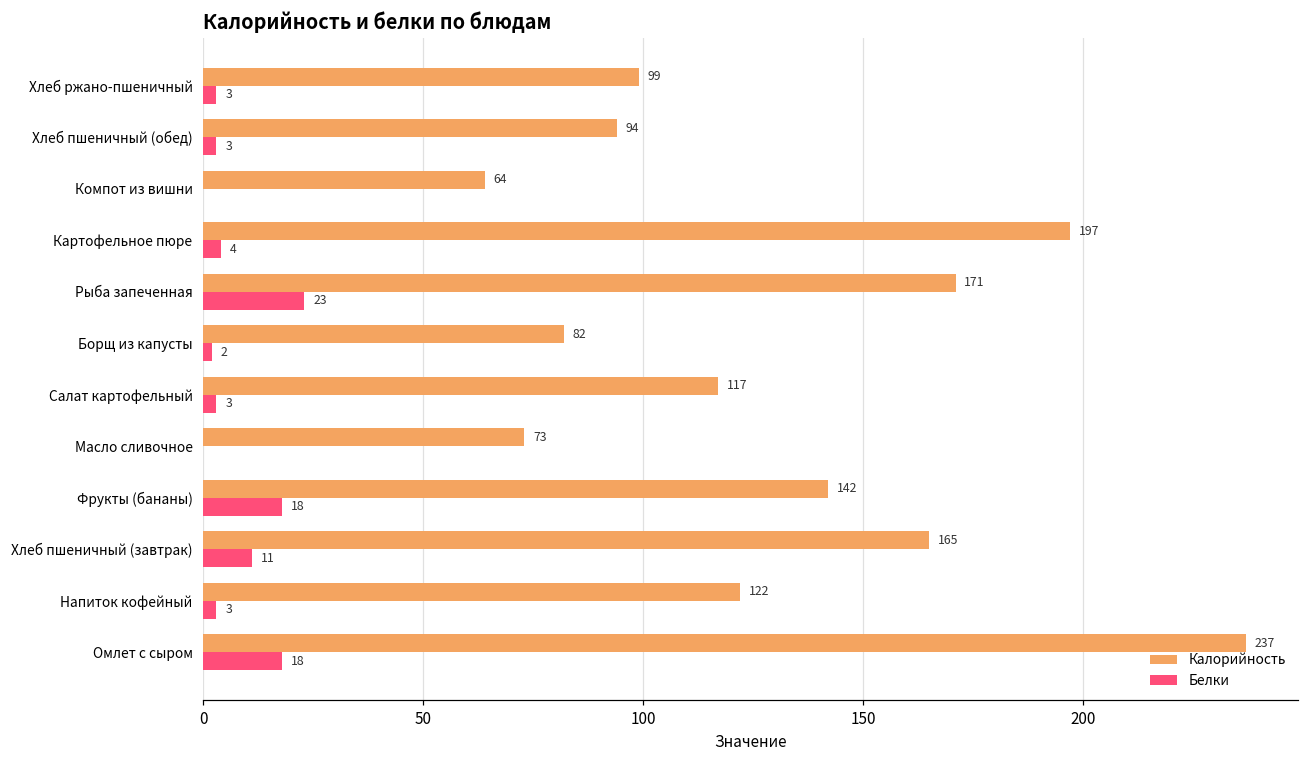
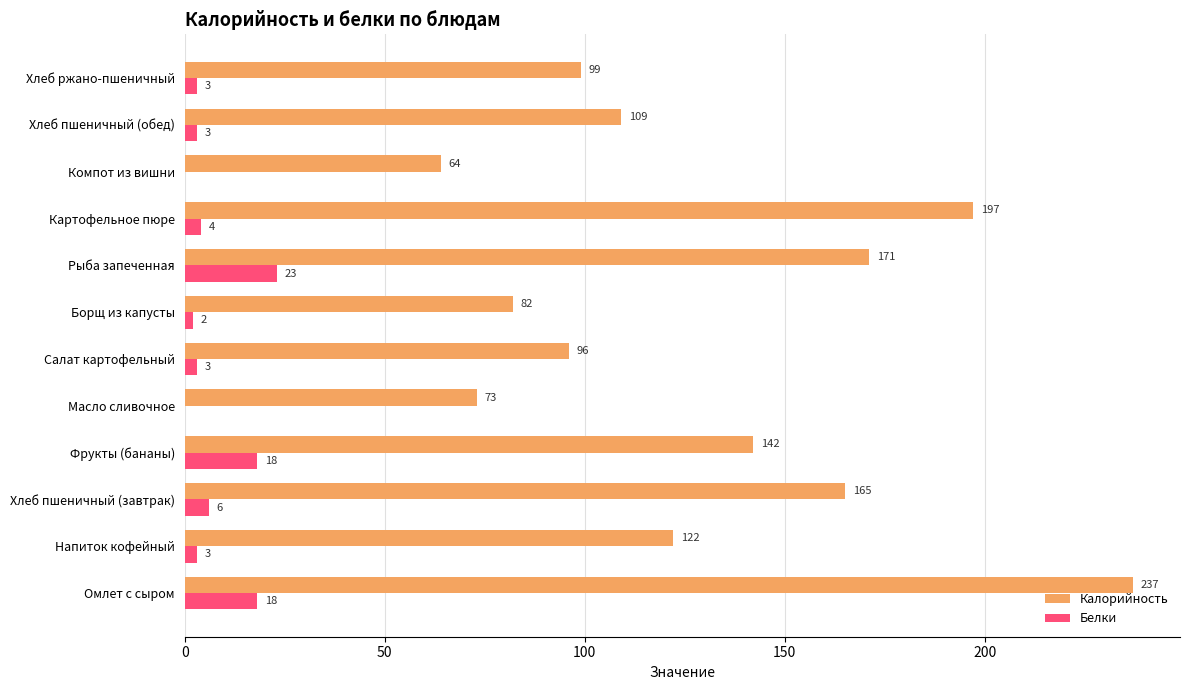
Калорийность, Хлеб пшеничный (обед): 94 -> 109
Калорийность, Салат картофельный: 117 -> 96
Белки, Хлеб пшеничный (завтрак): 11 -> 6
